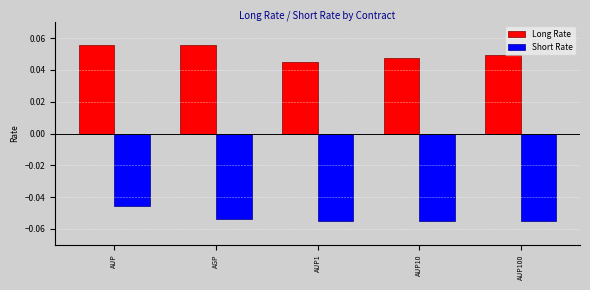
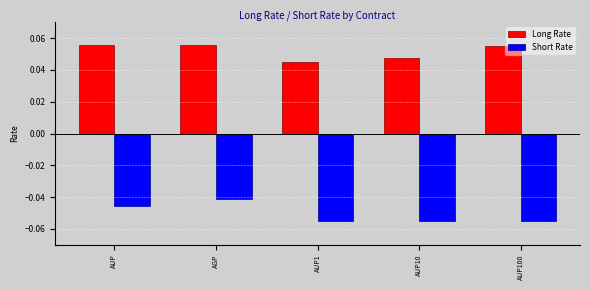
Short Rate, AGP: -0.054 -> -0.041
Long Rate, AUP100: 0.049 -> 0.055
